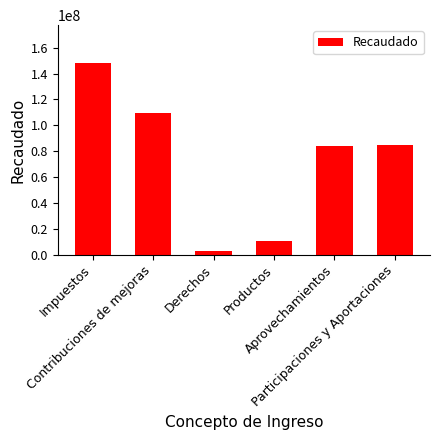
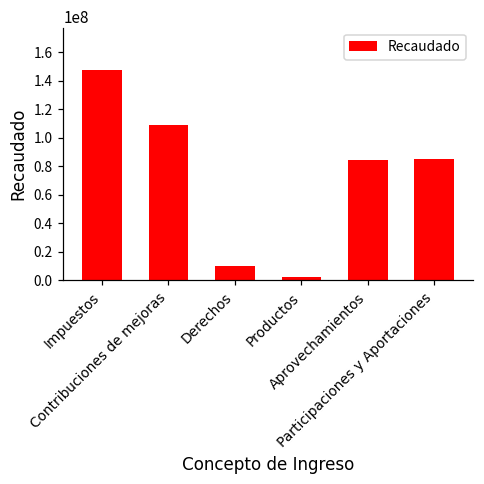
Derechos: 3000000 -> 10000000
Productos: 11000000 -> 3000000
